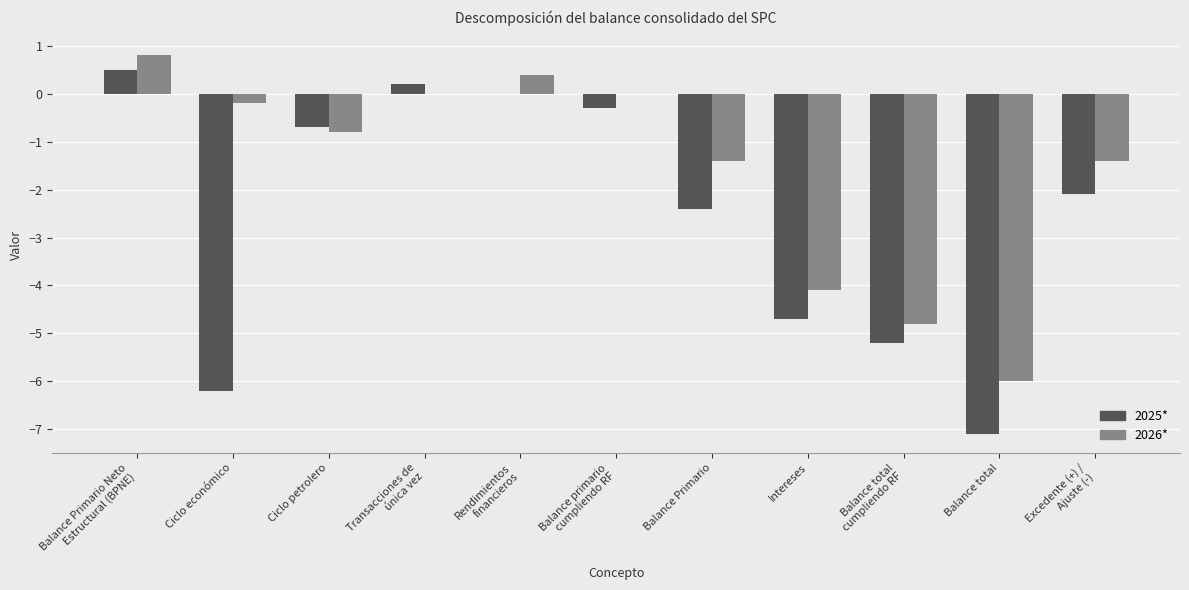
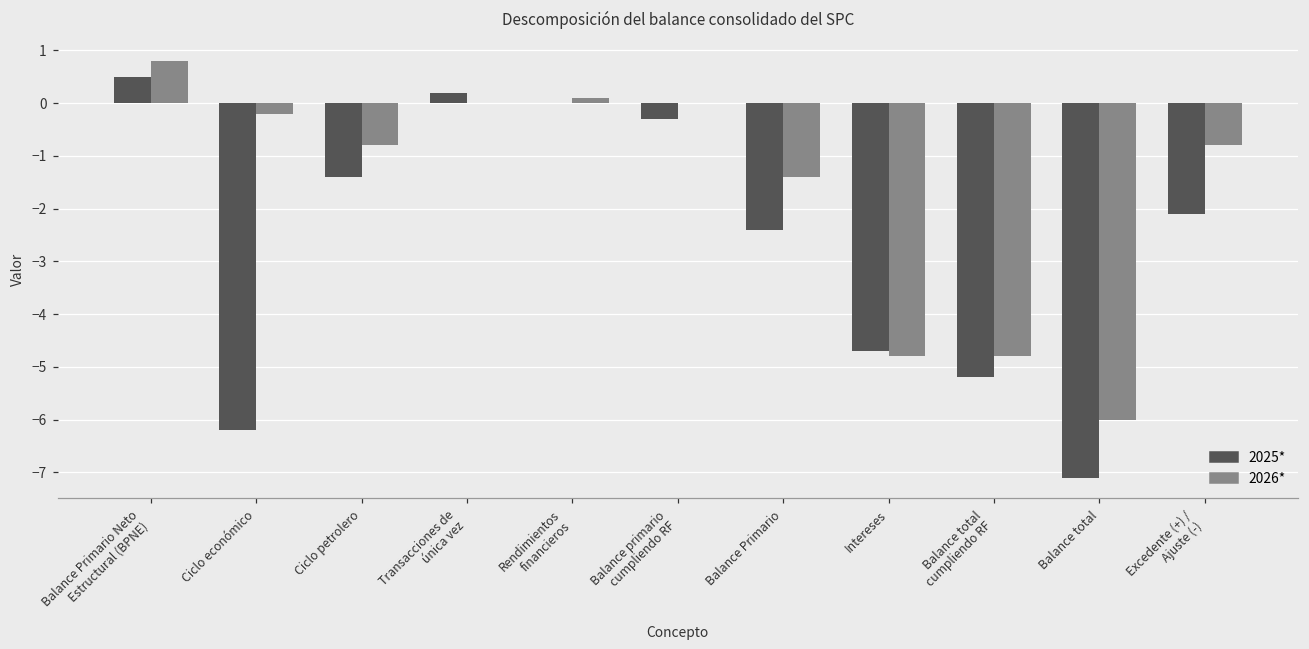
2025*, Ciclo petrolero: -0.7 -> -1.4
2026*, Rendimientos financieros: 0.4 -> 0.1
2026*, Intereses: -4.1 -> -4.8
2026*, Excedente (+) / Ajuste (-): -1.4 -> -0.8
